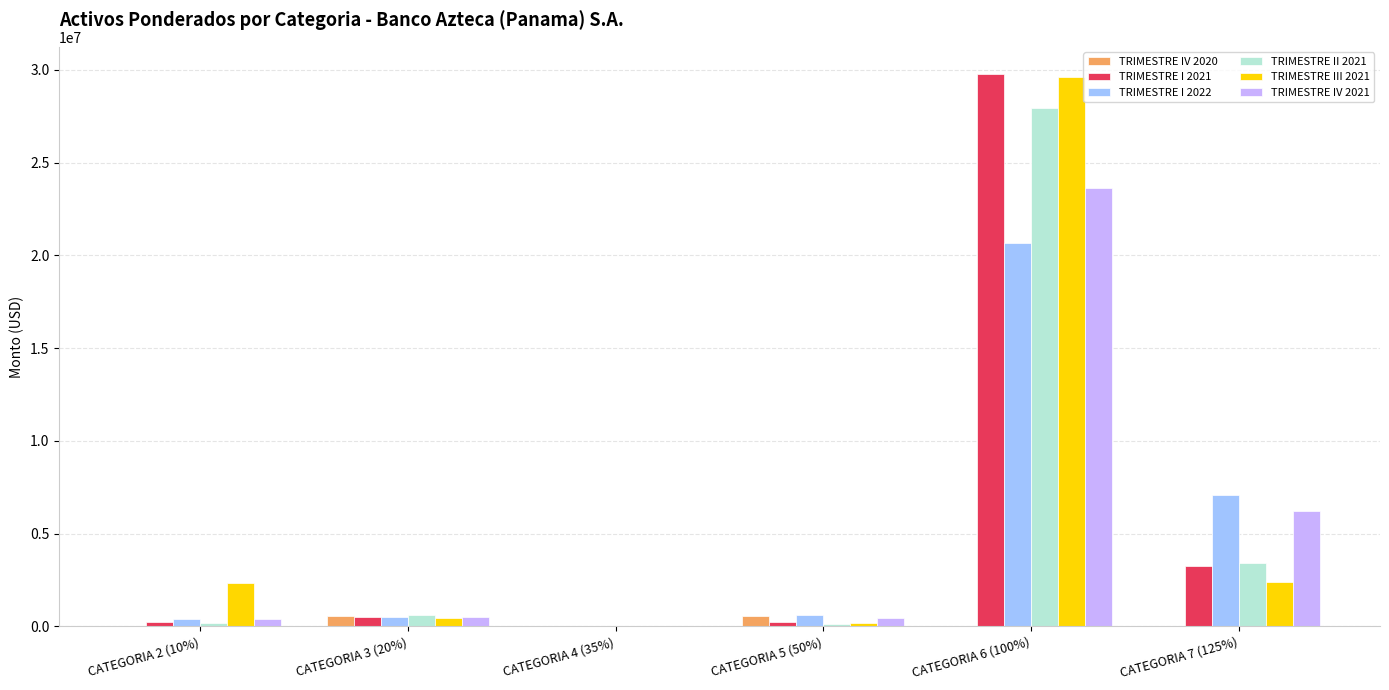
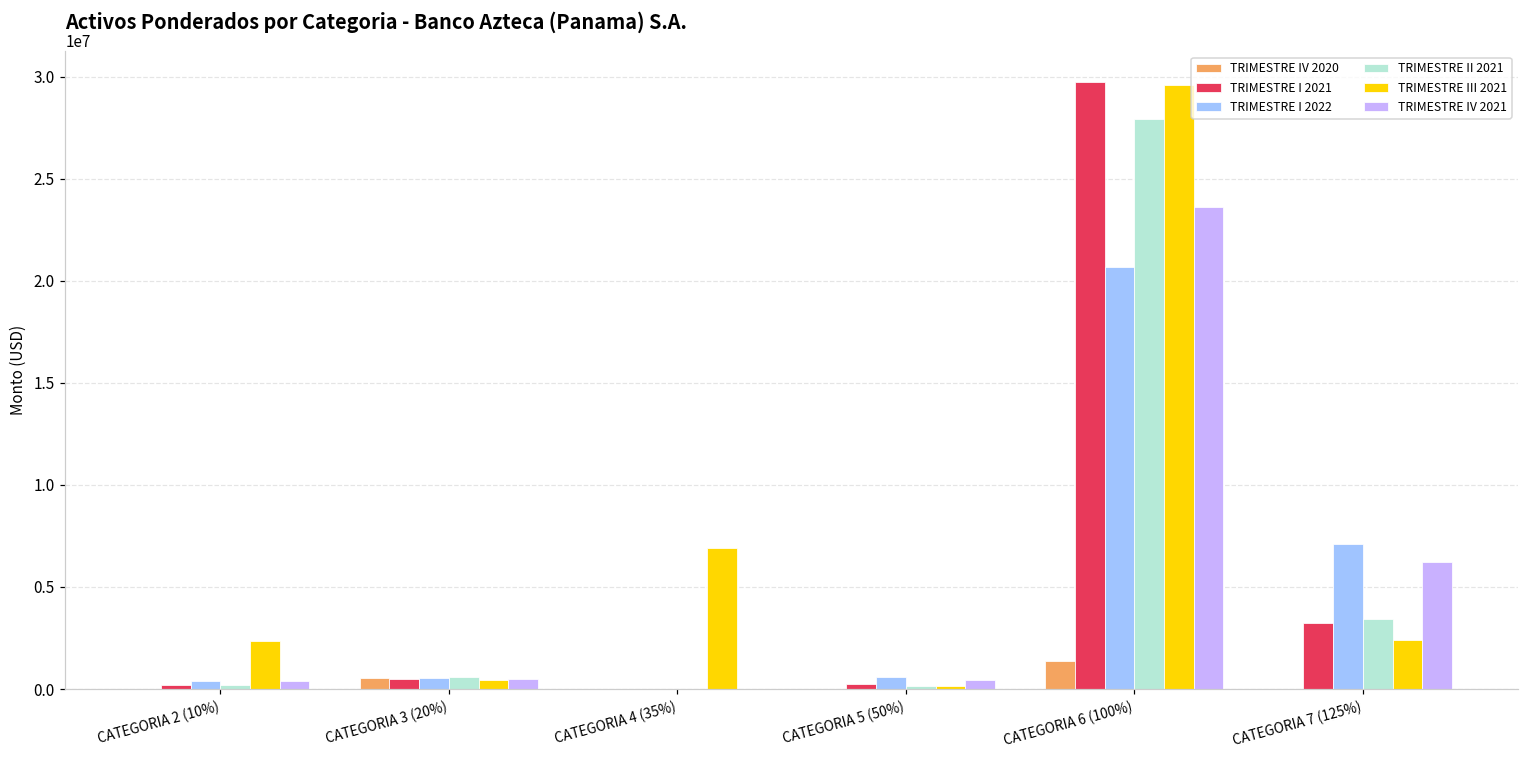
TRIMESTRE III 2021, CATEGORIA 4 (35%): 0 -> 6900000
TRIMESTRE IV 2020, CATEGORIA 5 (50%): 500000 -> 0
TRIMESTRE IV 2020, CATEGORIA 6 (100%): 0 -> 1400000
